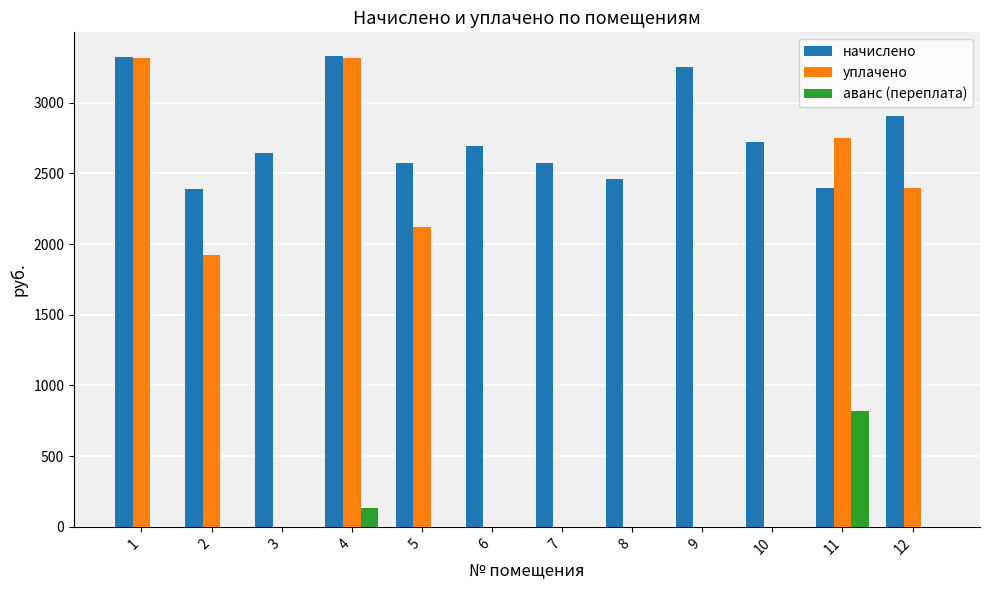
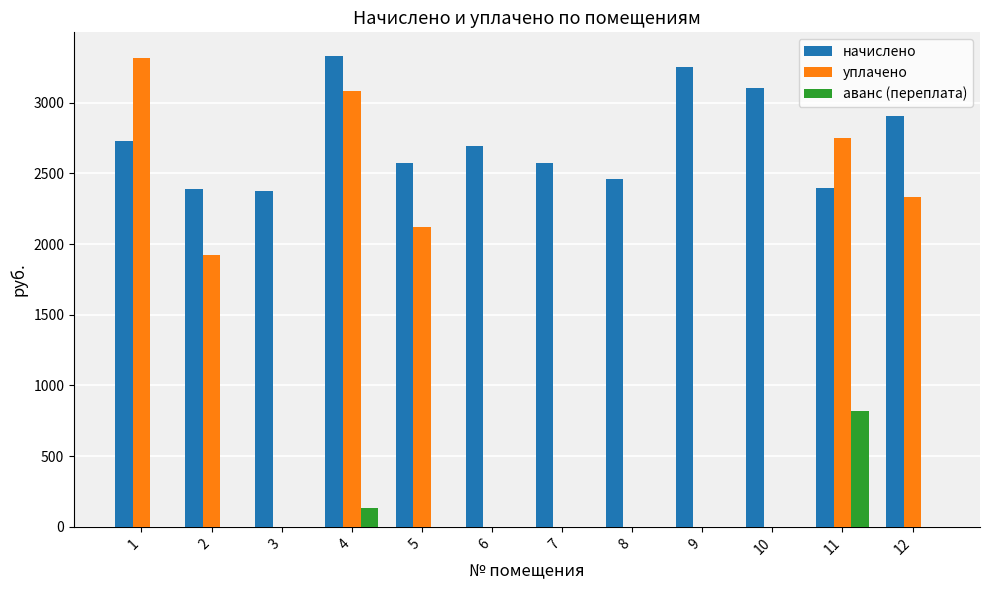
начислено, 1: 3320 -> 2730
начислено, 3: 2640 -> 2380
уплачено, 4: 3320 -> 3080
начислено, 10: 2720 -> 3110
уплачено, 12: 2400 -> 2340
